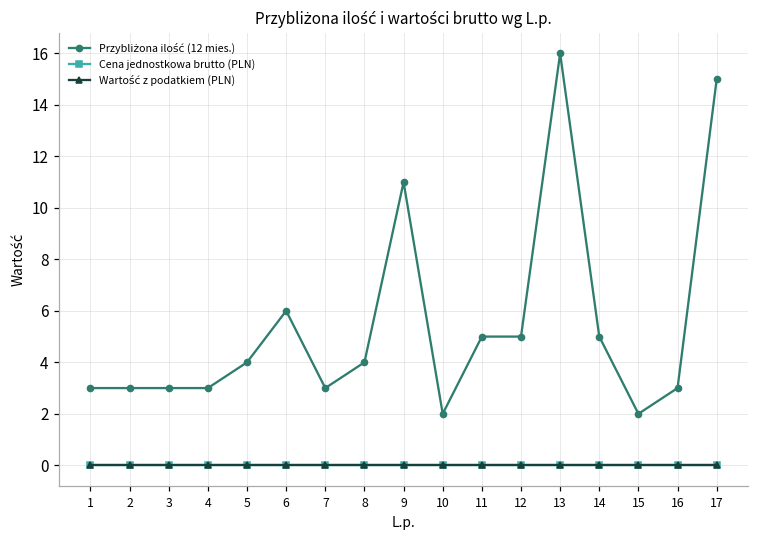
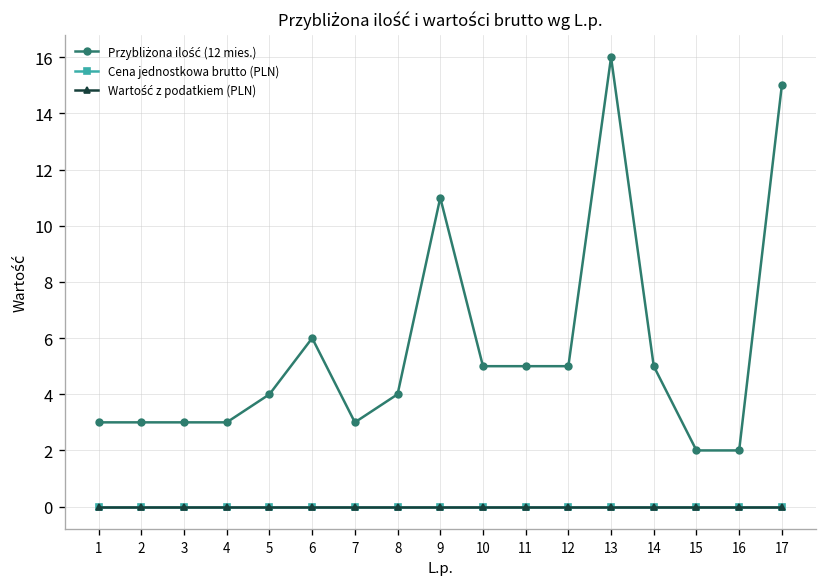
Przybliżona ilość (12 mies.), 10: 2 -> 5
Przybliżona ilość (12 mies.), 16: 3 -> 2
